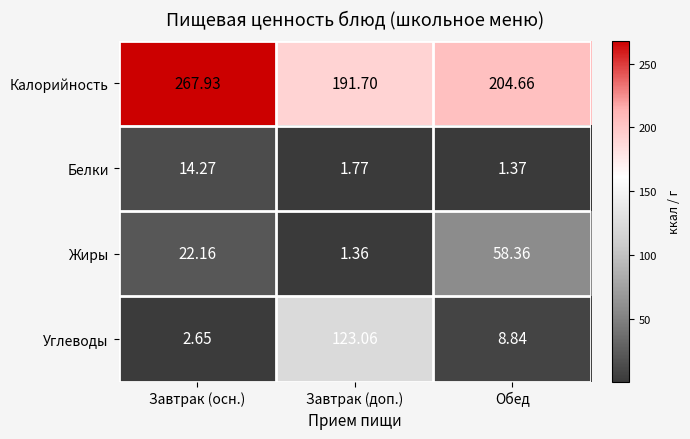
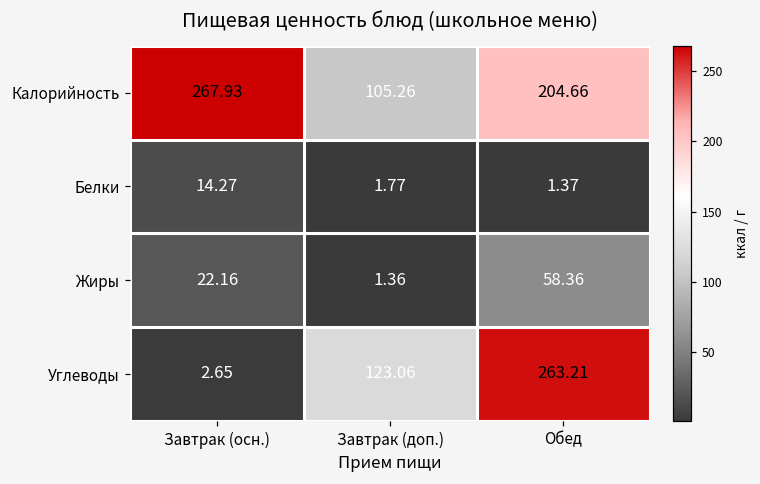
Калорийность, Завтрак (доп.): 191.70 -> 105.26
Углеводы, Обед: 8.84 -> 263.21
